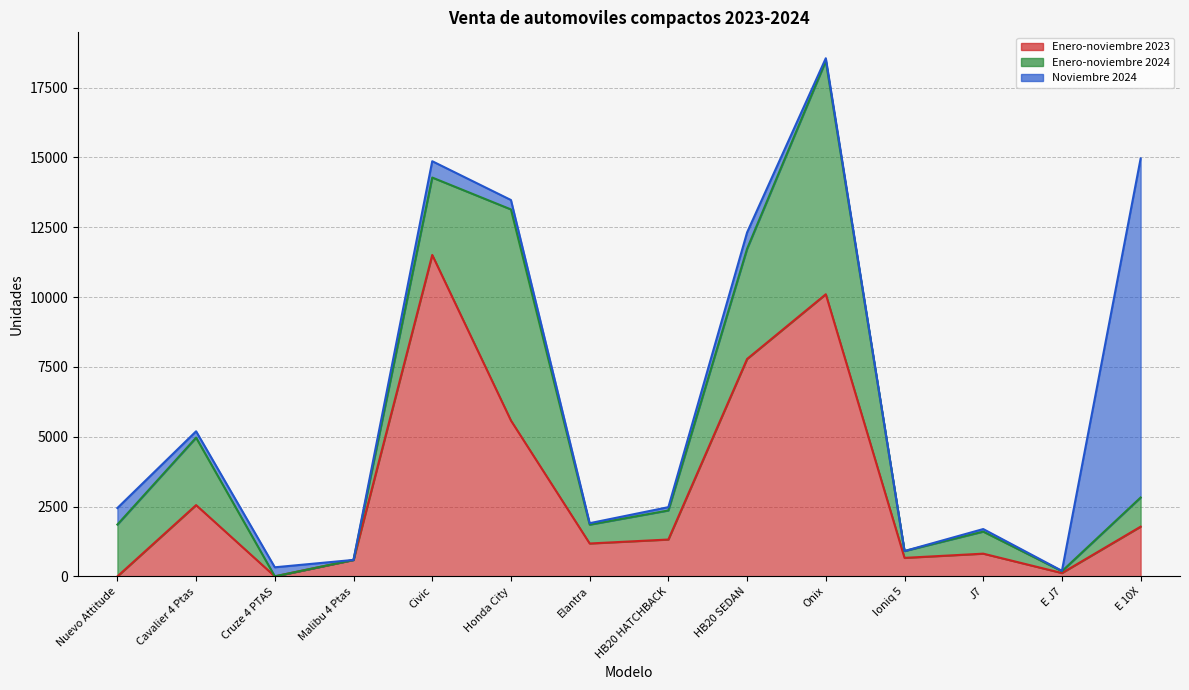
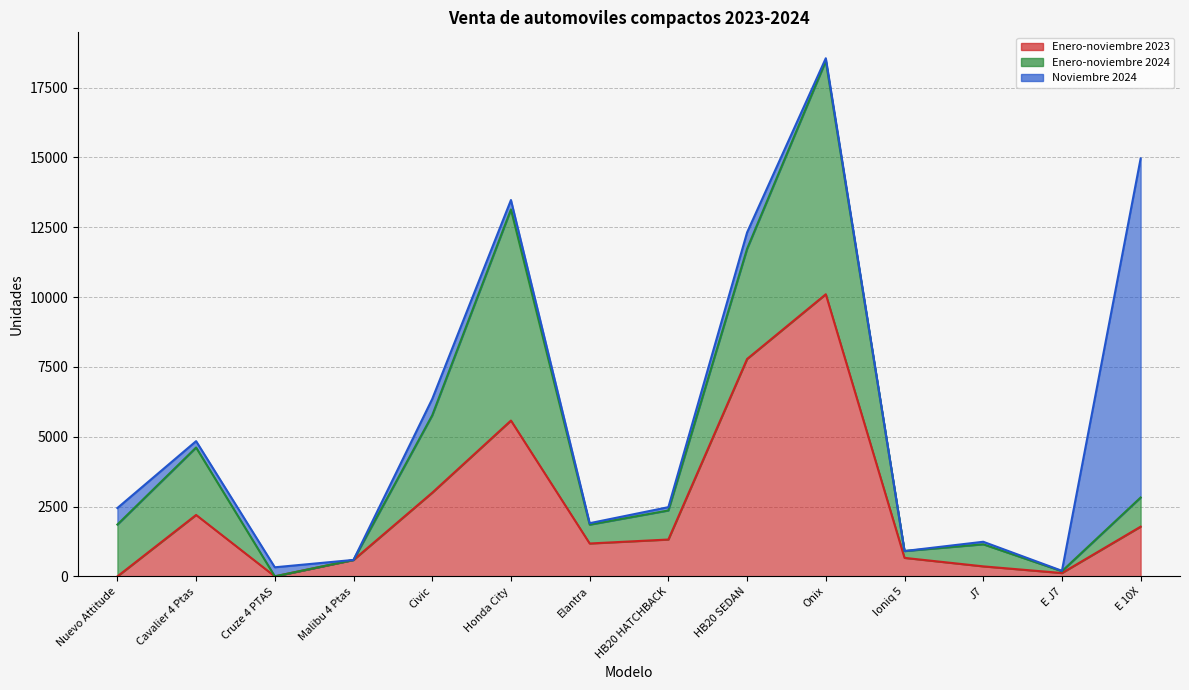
Enero-noviembre 2023, Cavalier 4 Ptas: 2600 -> 2200
Enero-noviembre 2023, Civic: 11500 -> 3000
Enero-noviembre 2023, J7: 800 -> 400
